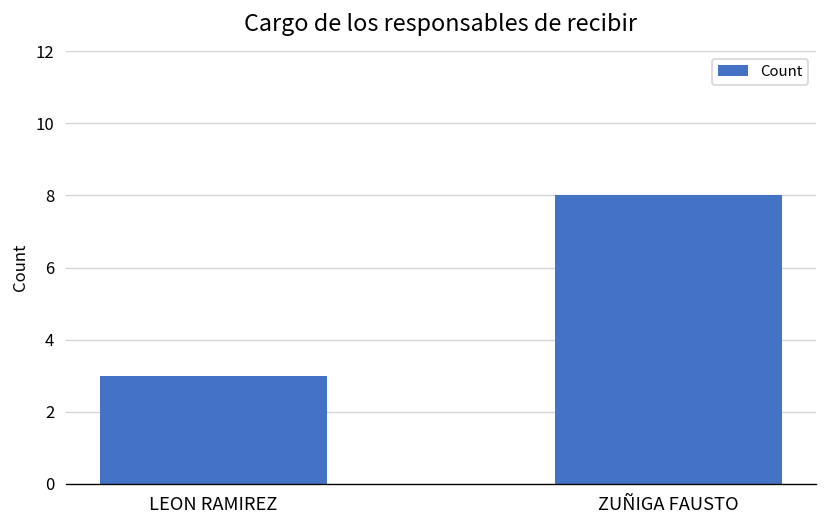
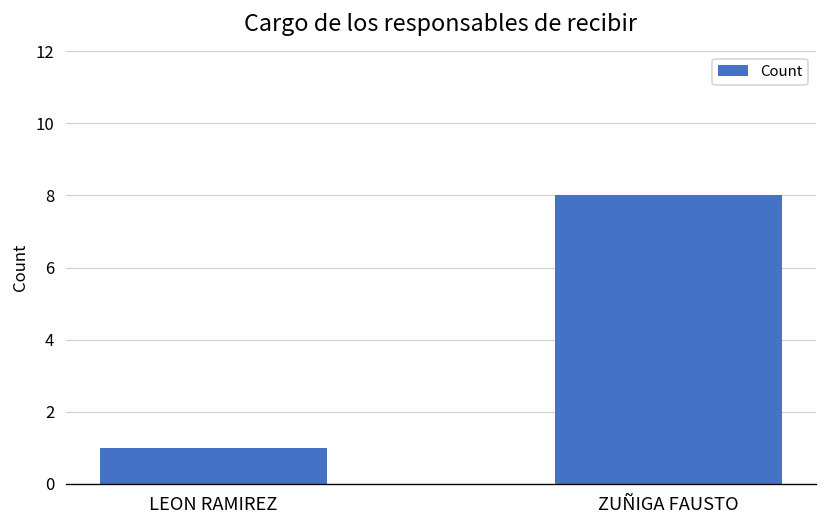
LEON RAMIREZ: 3 -> 1
